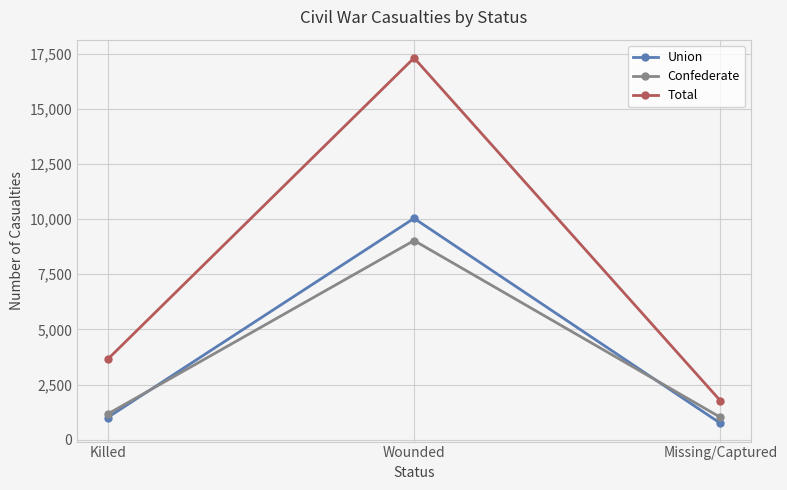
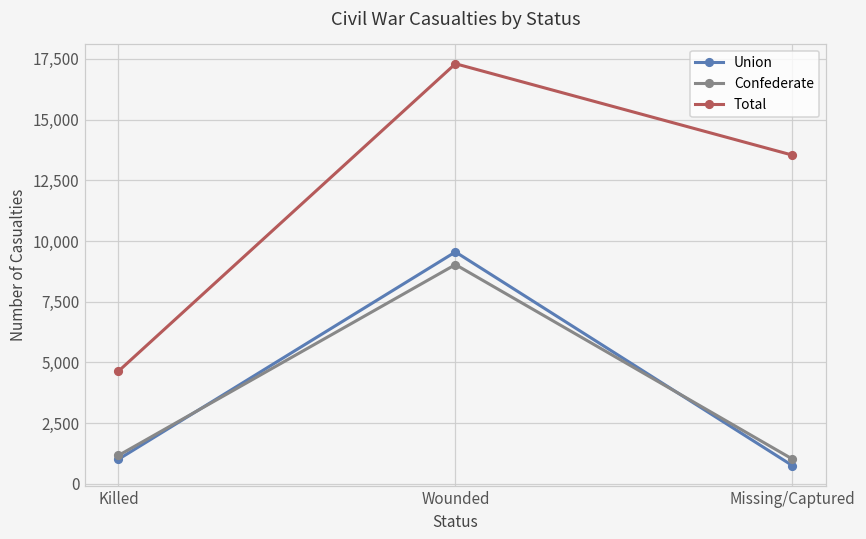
Total, Killed: 3,700 -> 4,600
Union, Wounded: 10,000 -> 9,600
Total, Missing/Captured: 1,800 -> 13,500
